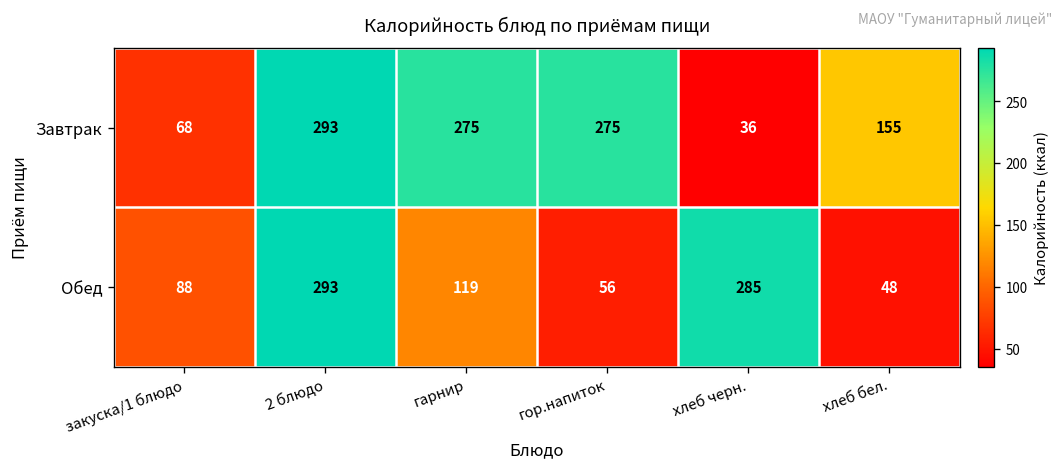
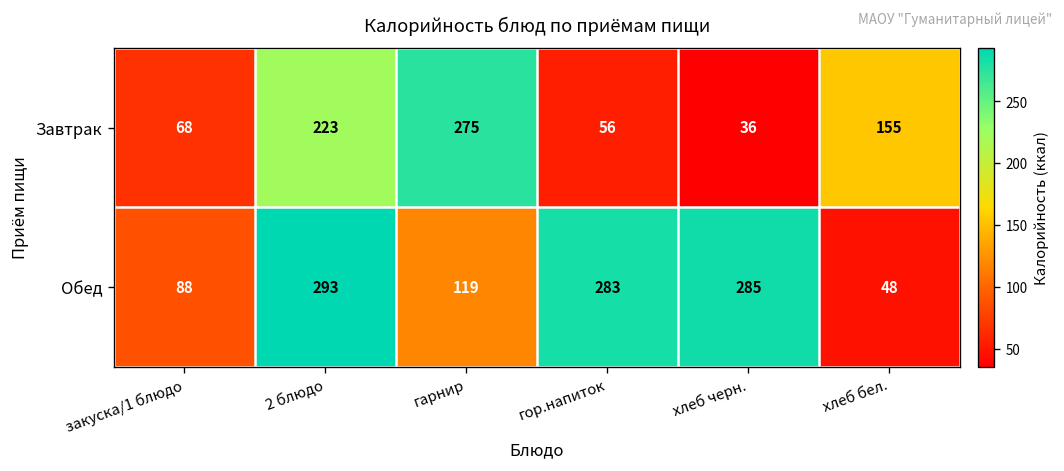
Завтрак, 2 блюдо: 293 -> 223
Завтрак, гор.напиток: 275 -> 56
Обед, гор.напиток: 56 -> 283
